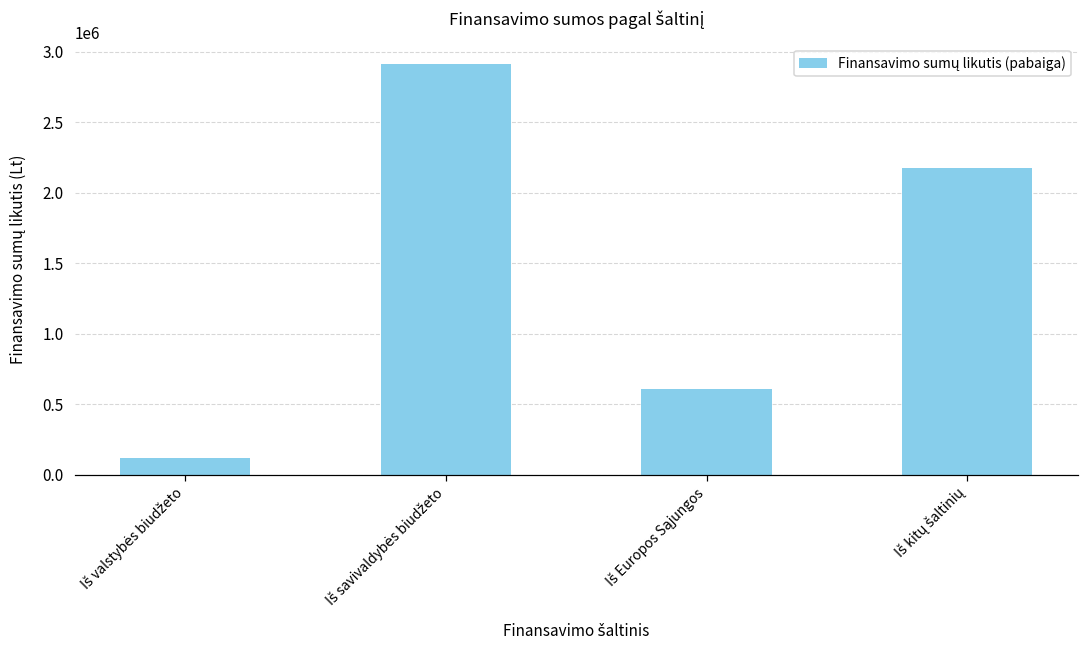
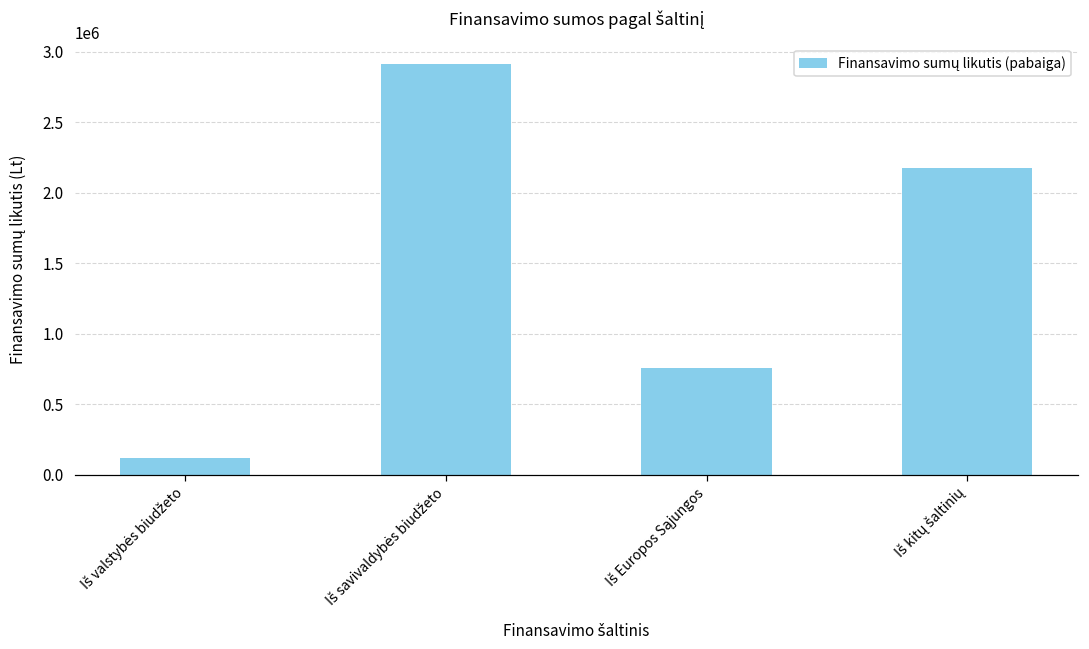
Iš Europos Sąjungos: 610000 -> 760000
